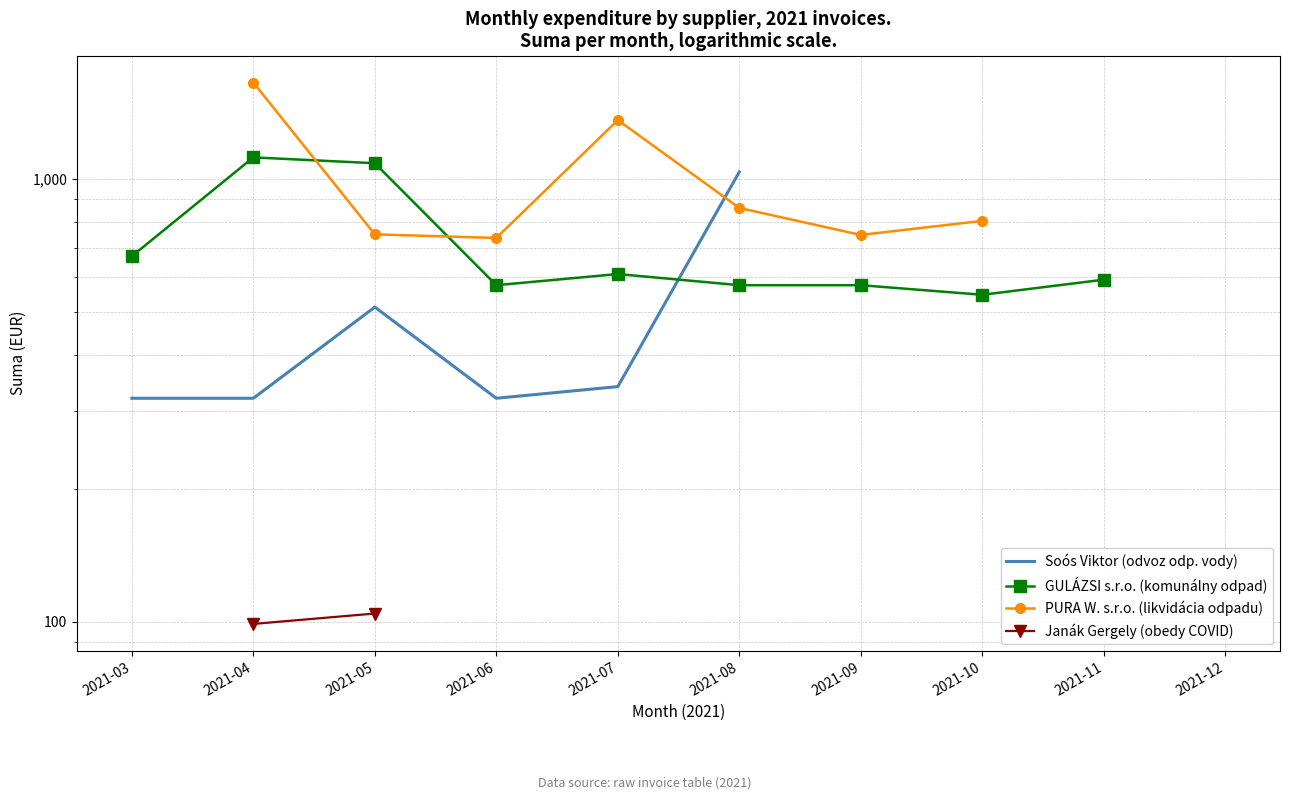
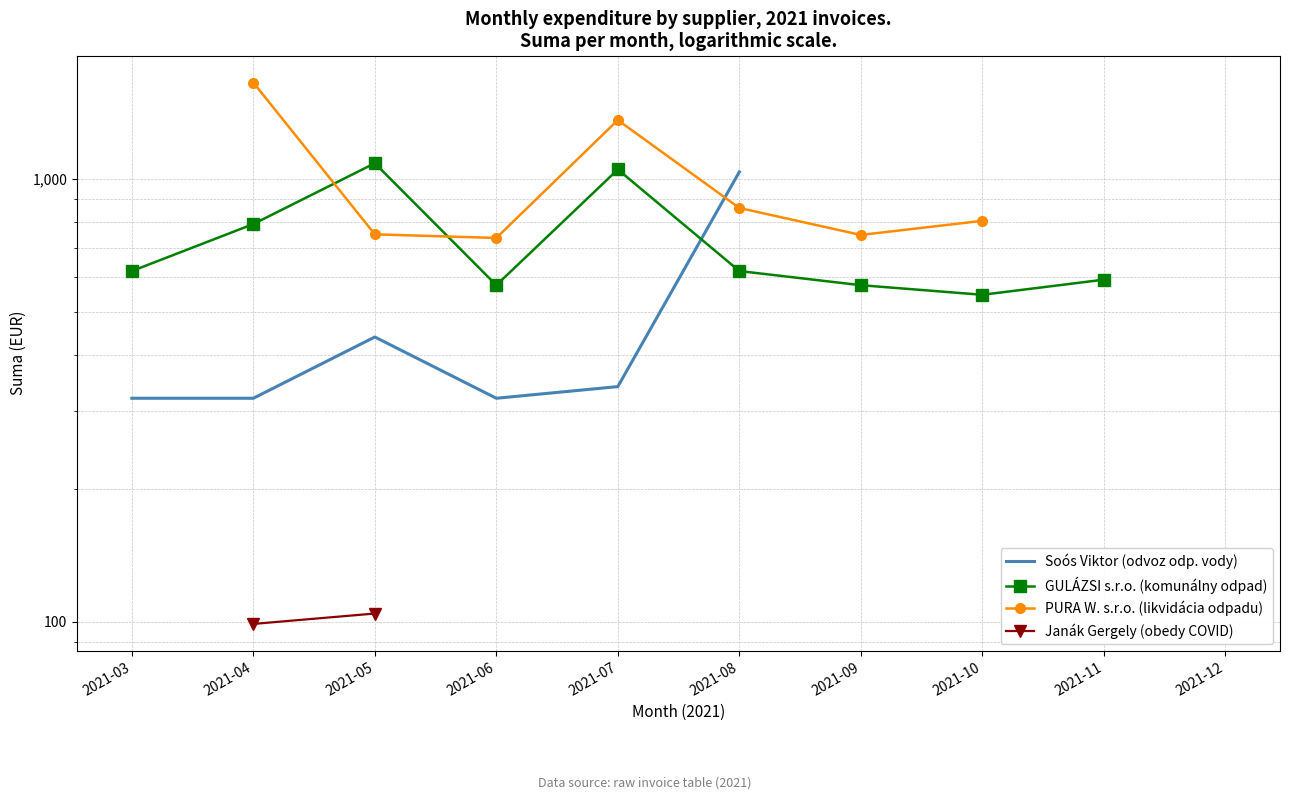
GULÁZSI s.r.o. (komunálny odpad), 2021-03: 670 -> 620
GULÁZSI s.r.o. (komunálny odpad), 2021-04: 1,120 -> 790
Soós Viktor (odvoz odp. vody), 2021-05: 510 -> 440
GULÁZSI s.r.o. (komunálny odpad), 2021-07: 610 -> 1,050
GULÁZSI s.r.o. (komunálny odpad), 2021-08: 580 -> 620
